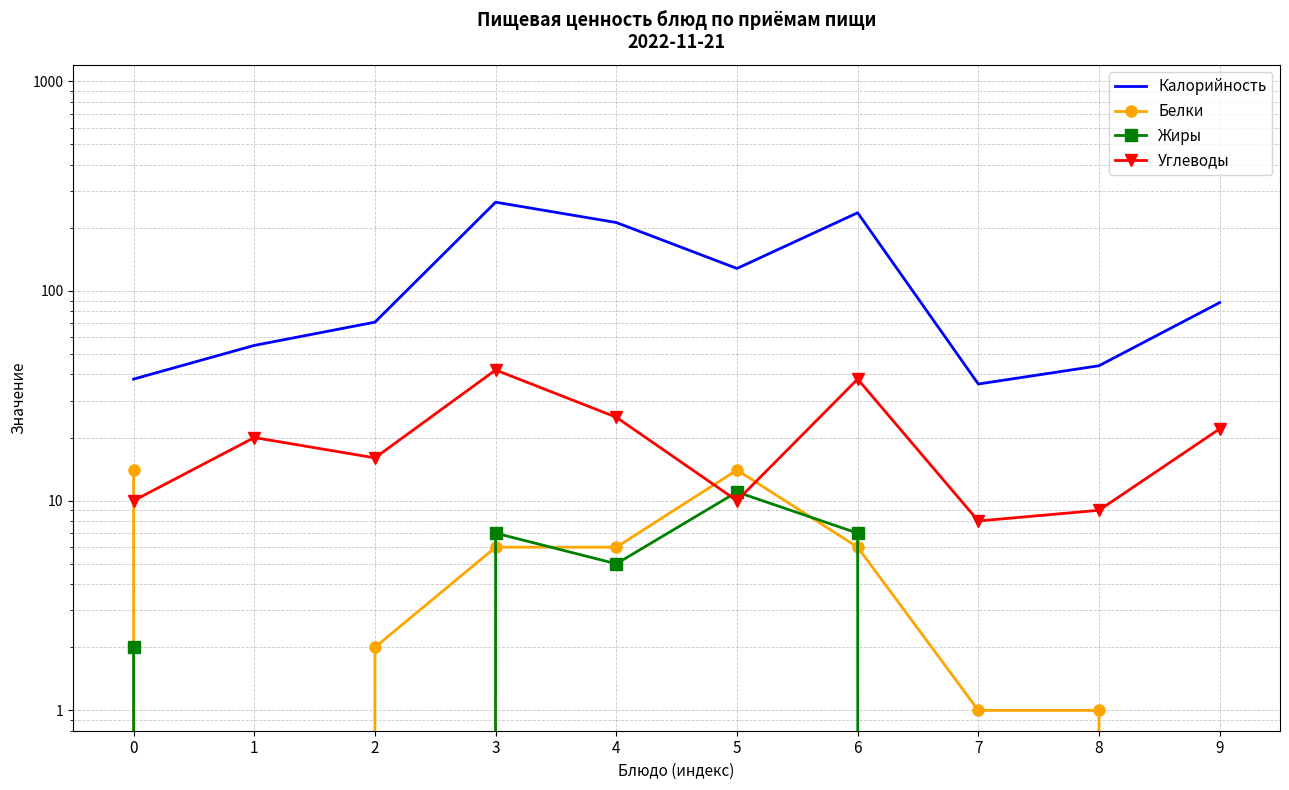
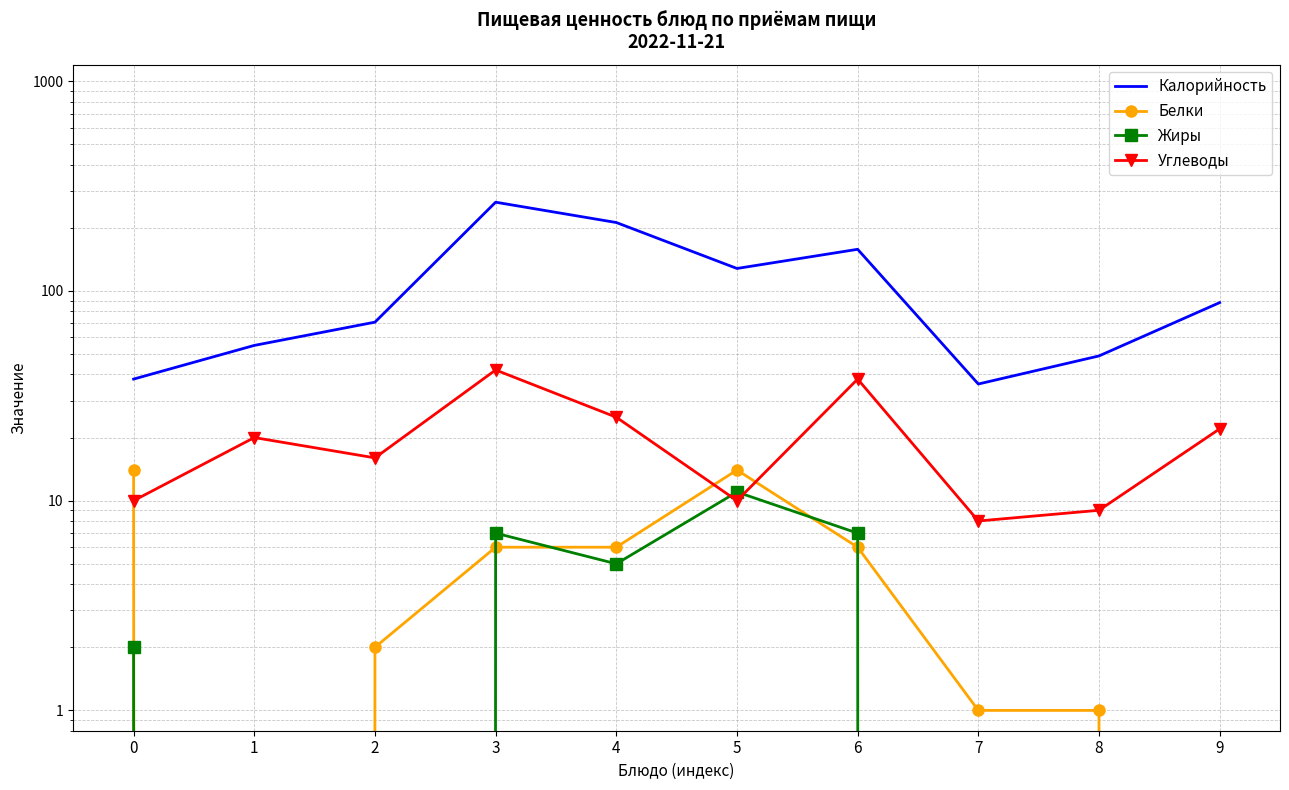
Калорийность, 6: 240 -> 160
Калорийность, 8: 44 -> 49
